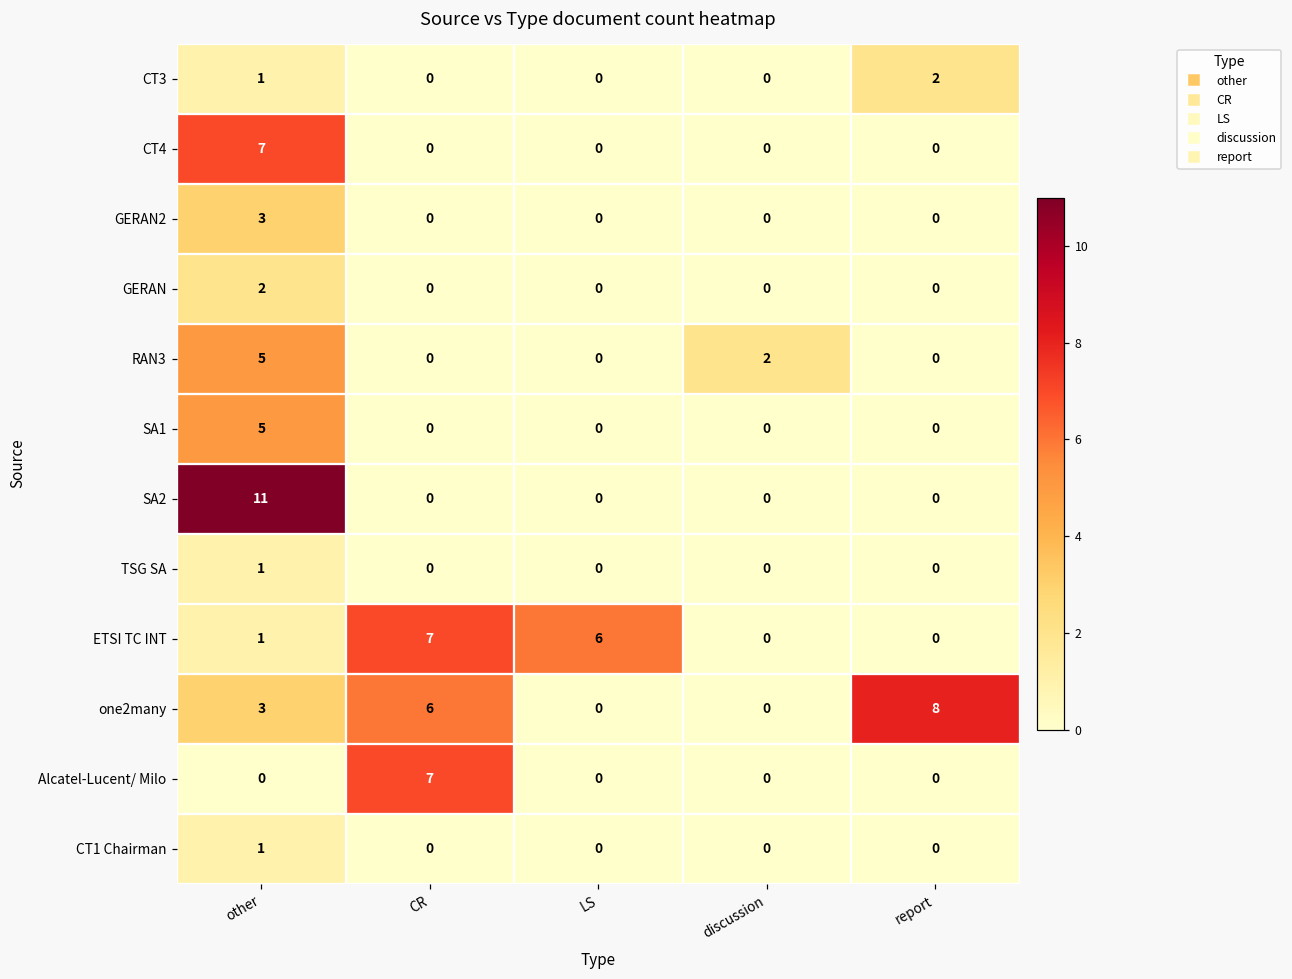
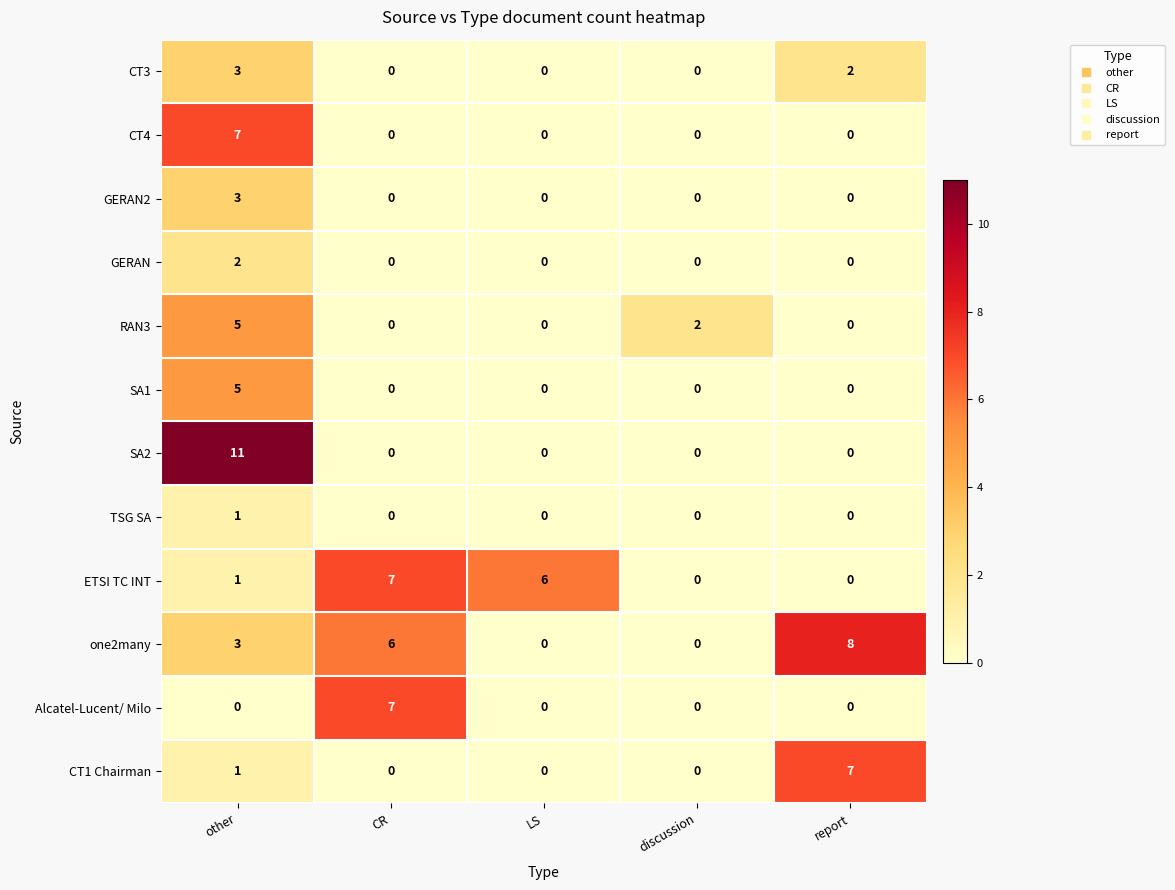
CT3, other: 1 -> 3
CT1 Chairman, report: 0 -> 7
